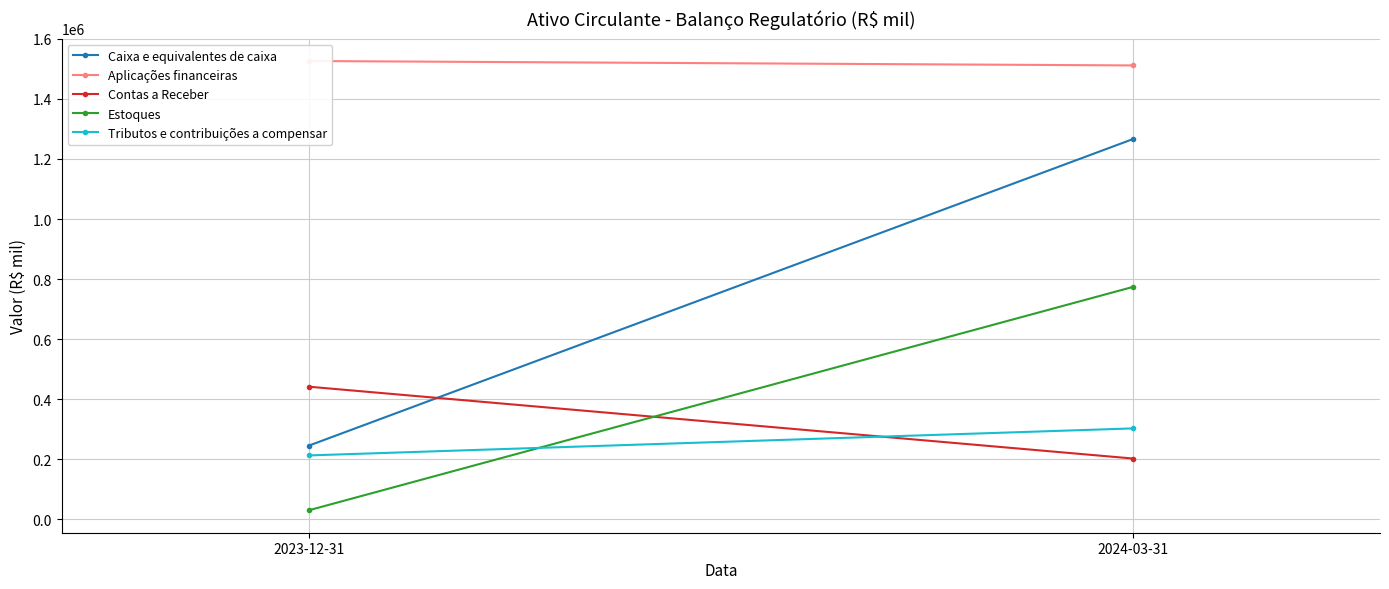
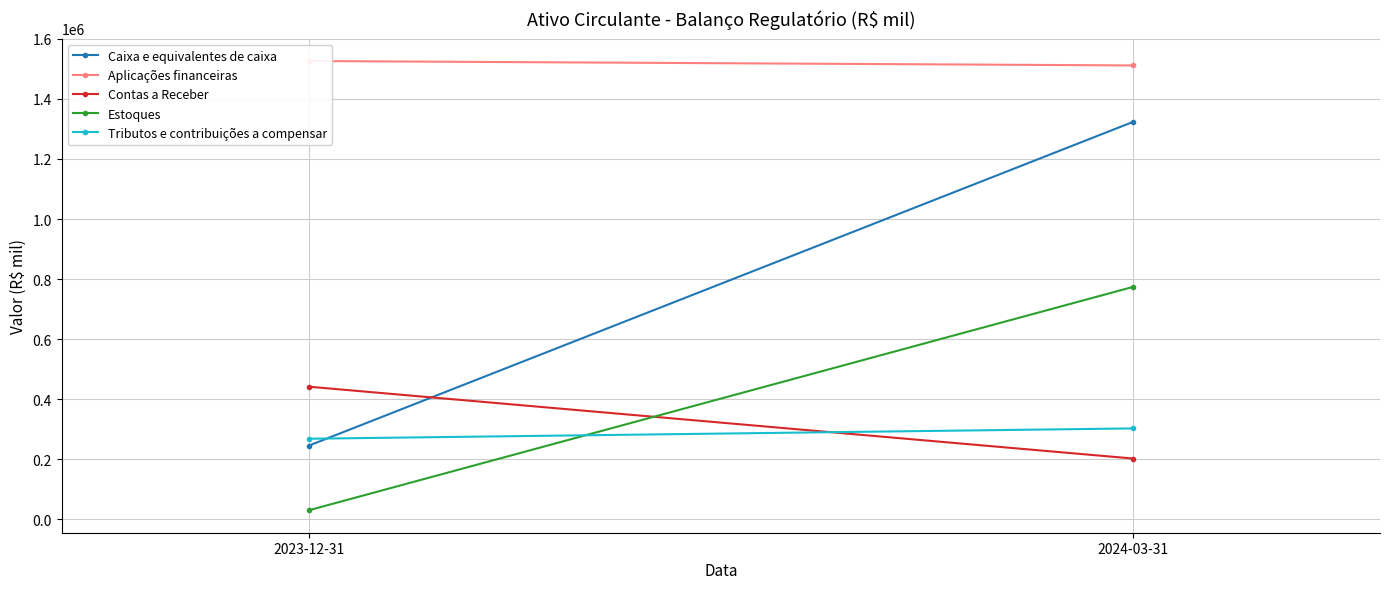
Tributos e contribuições a compensar, 2023-12-31: 210000 -> 270000
Caixa e equivalentes de caixa, 2024-03-31: 1270000 -> 1320000
